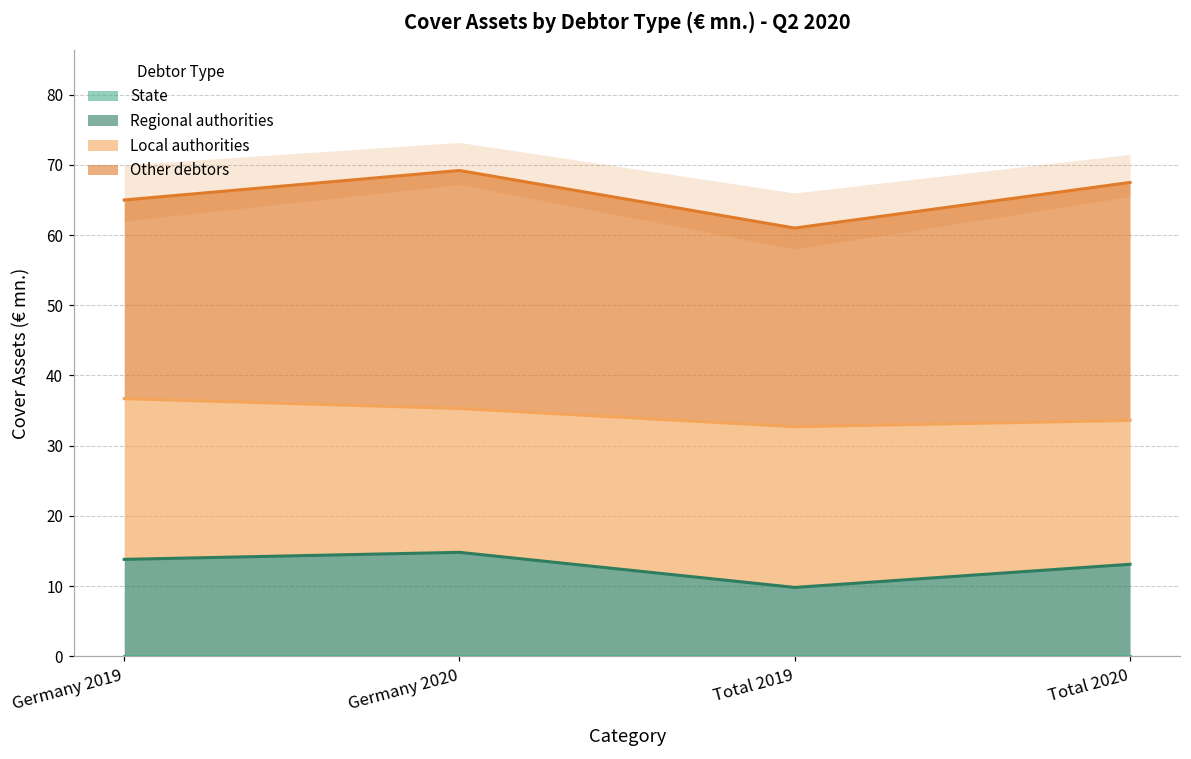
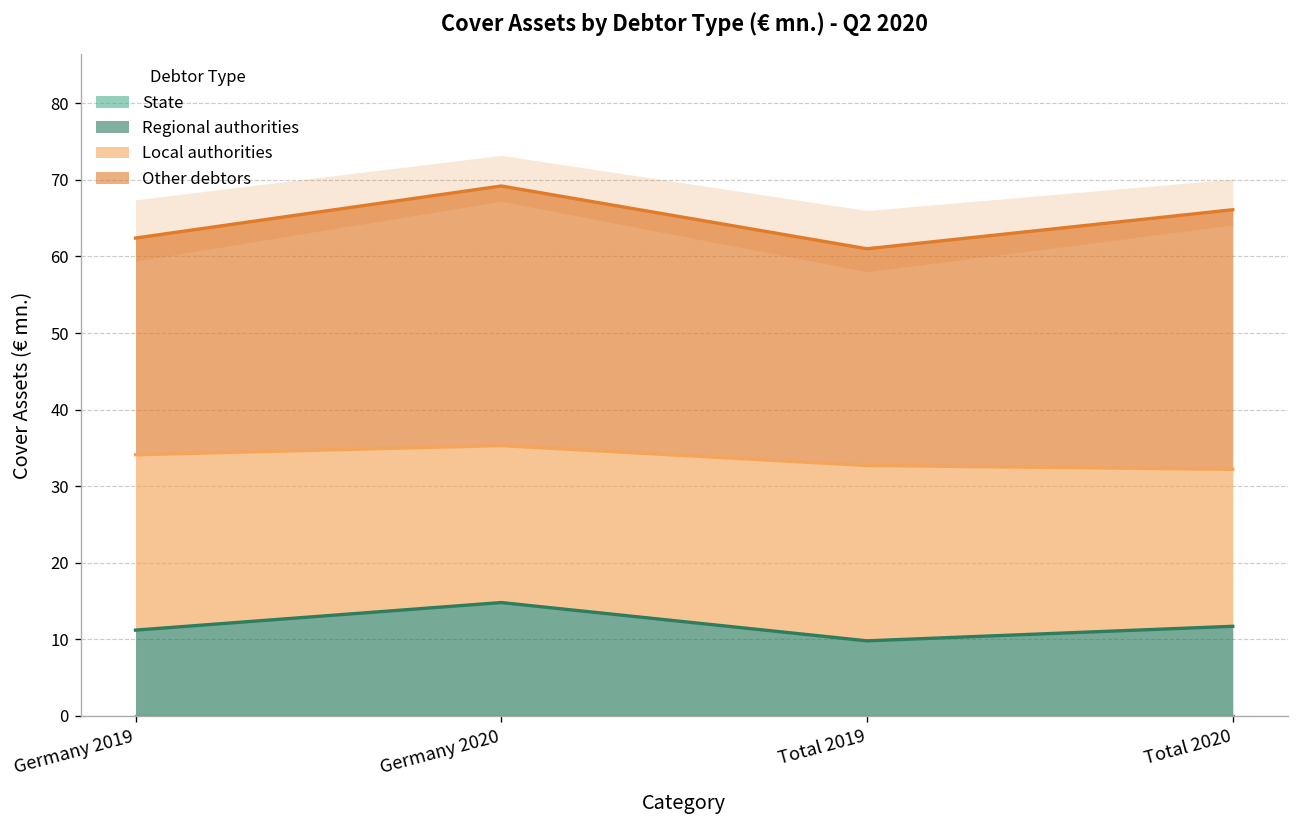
Regional authorities, Germany 2019: 14 -> 11
Regional authorities, Total 2020: 13 -> 12
